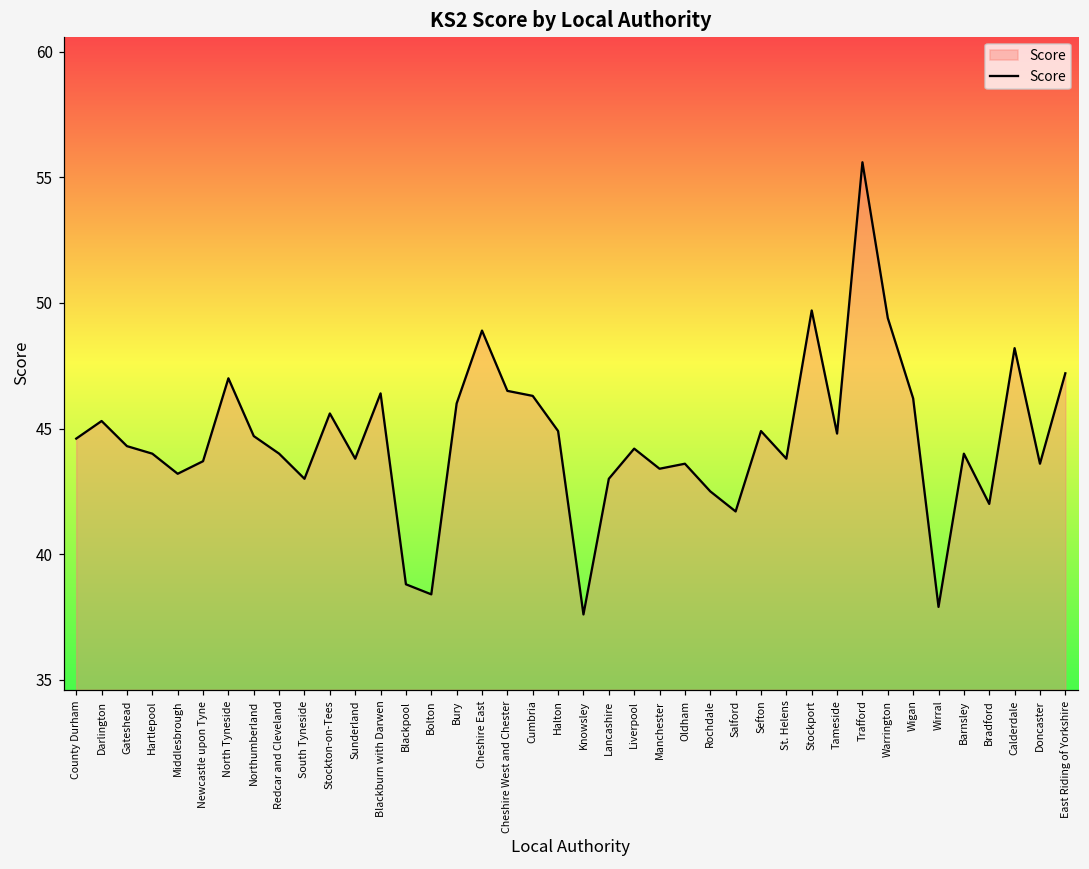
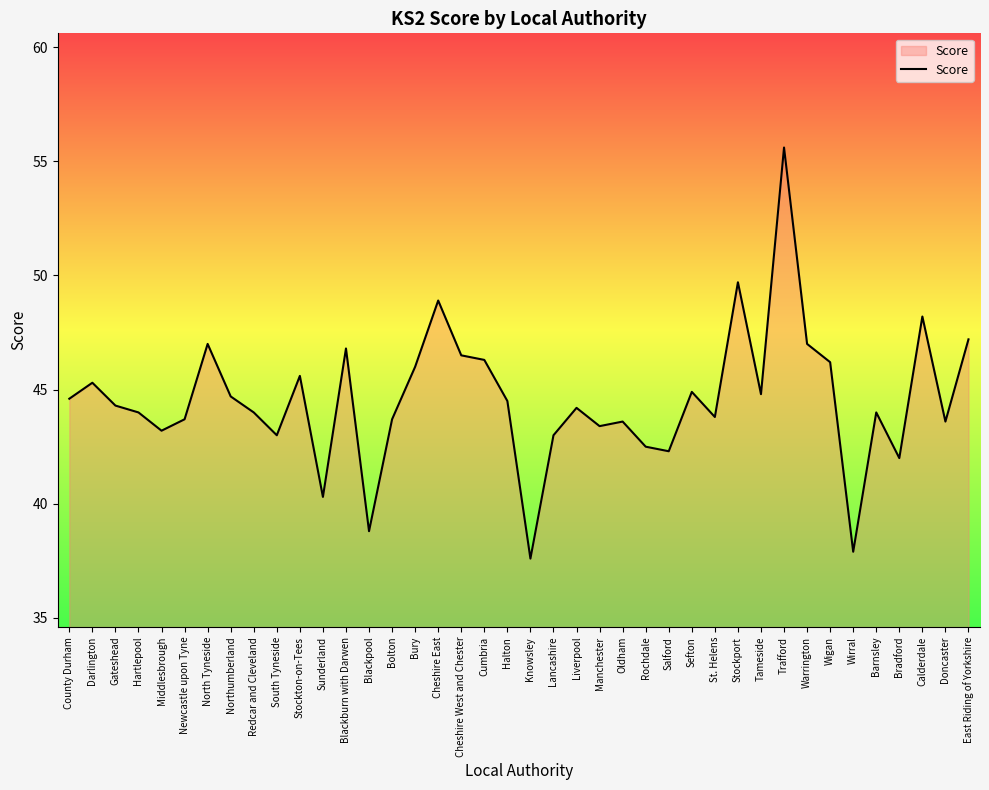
Sunderland: 43.8 -> 40.3
Blackburn with Darwen: 46.4 -> 46.8
Bolton: 38.4 -> 43.7
Halton: 44.9 -> 44.5
Salford: 41.7 -> 42.3
Warrington: 49.4 -> 47.0
